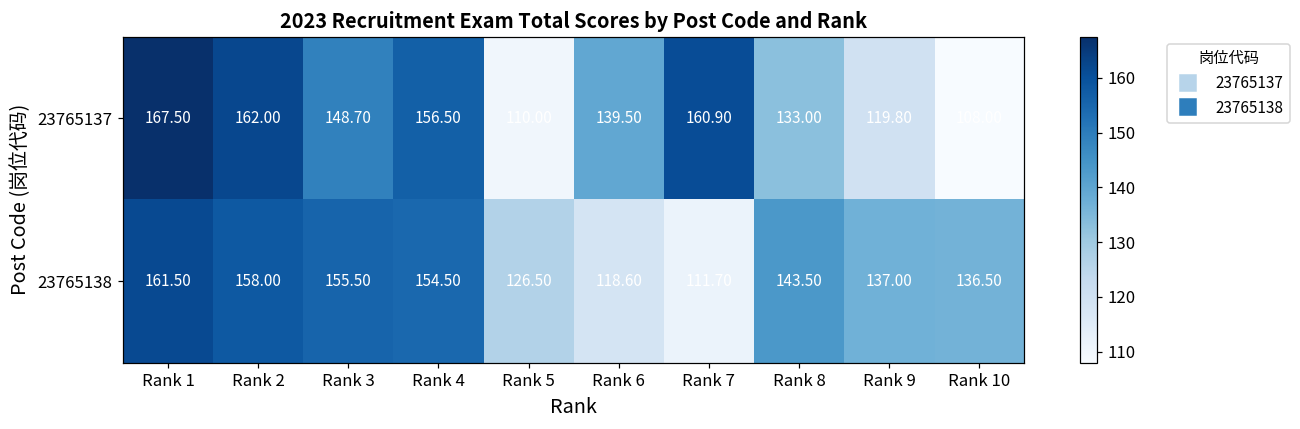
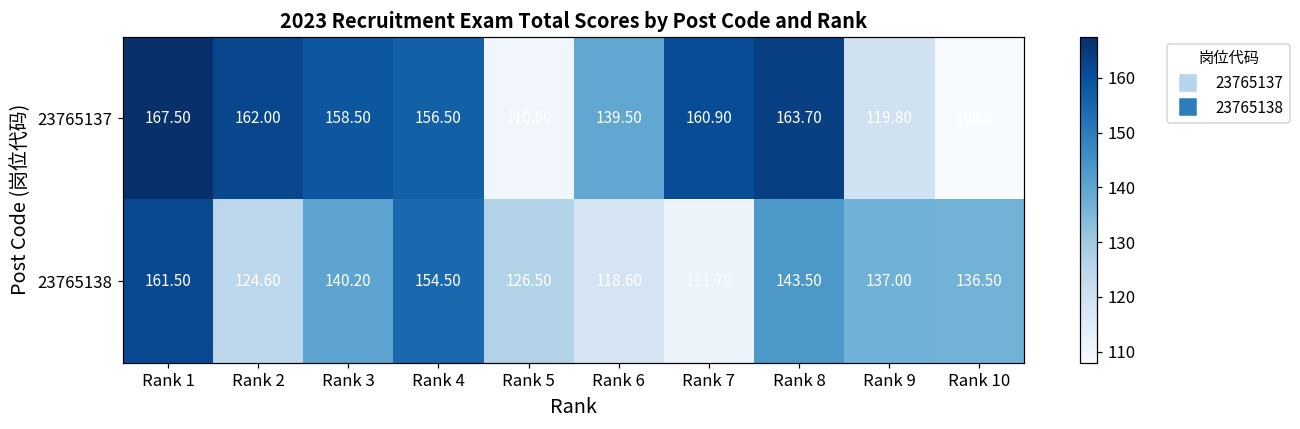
23765137, Rank 3: 148.70 -> 158.50
23765137, Rank 8: 133.00 -> 163.70
23765138, Rank 2: 158.00 -> 124.60
23765138, Rank 3: 155.50 -> 140.20
